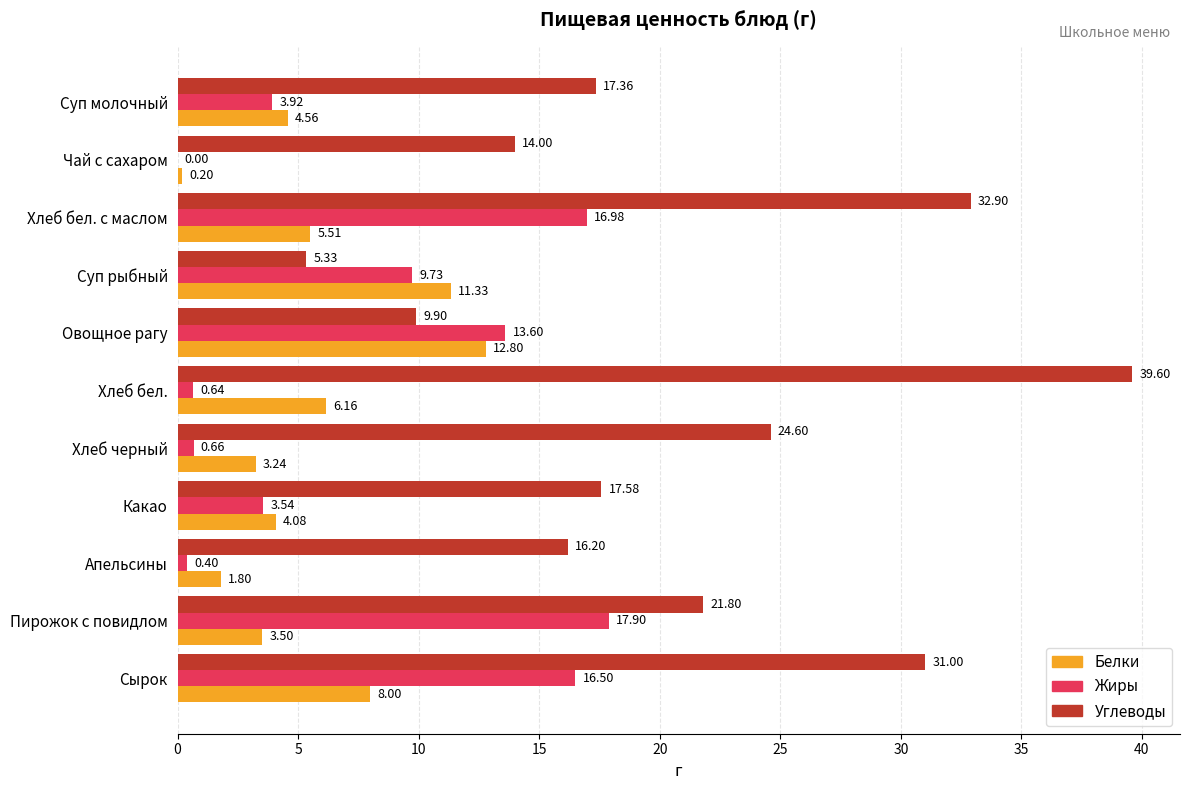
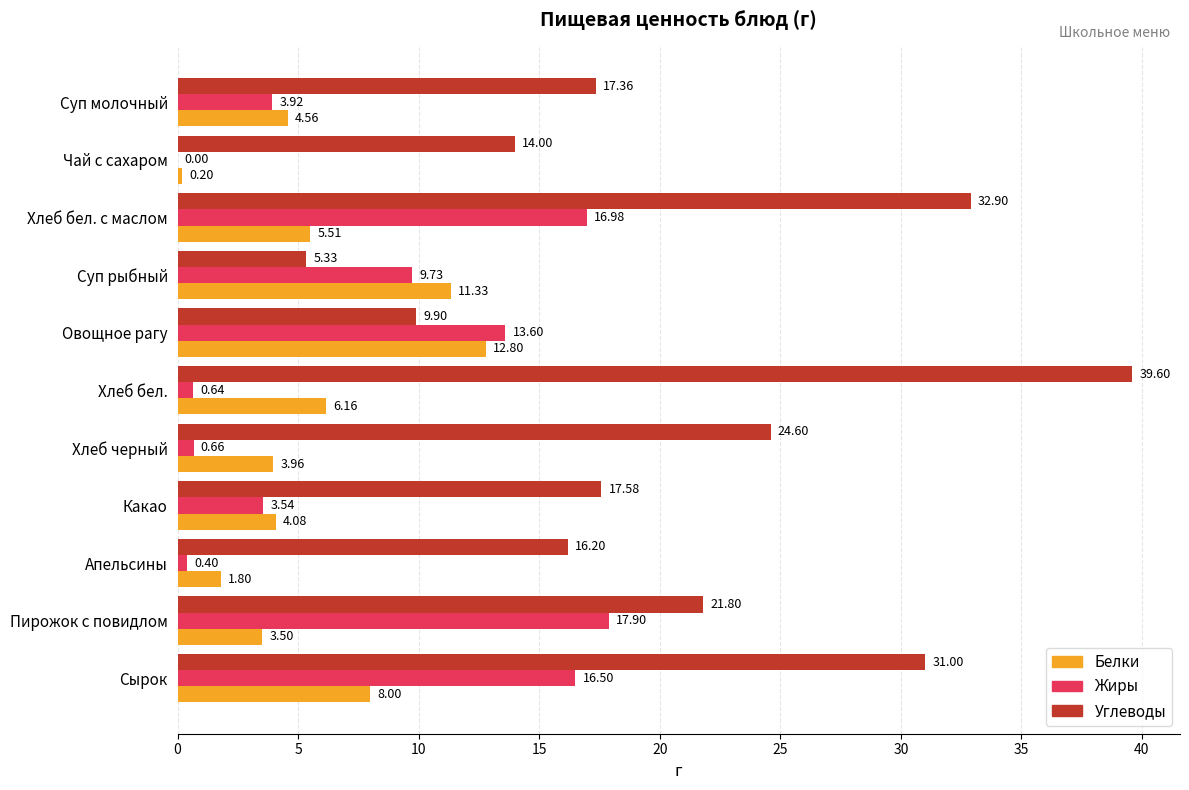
Белки, Хлеб черный: 3.24 -> 3.96
